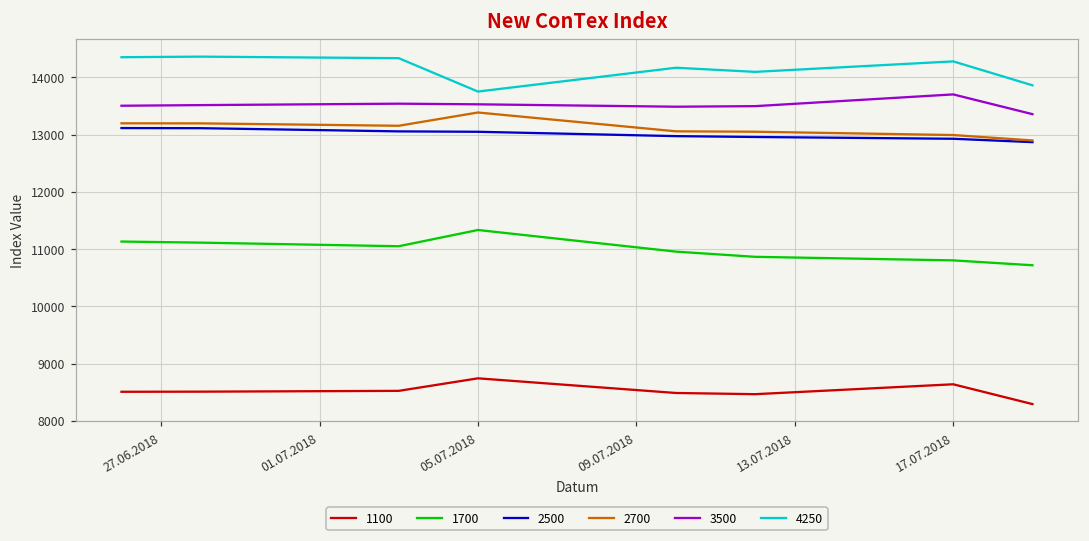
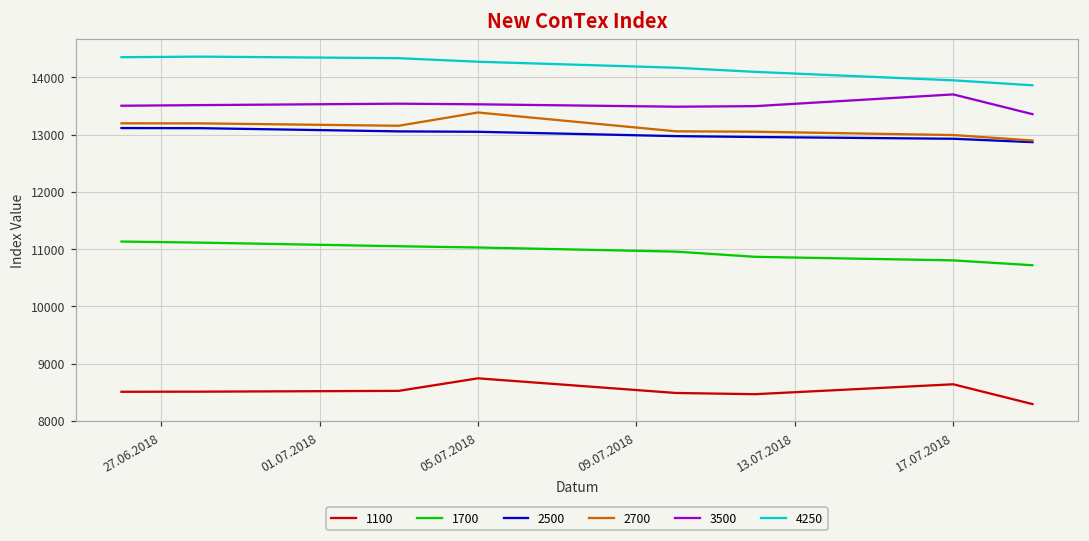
1700, 05.07.2018: 11300 -> 11000
4250, 05.07.2018: 13800 -> 14300
4250, 17.07.2018: 14300 -> 13900
